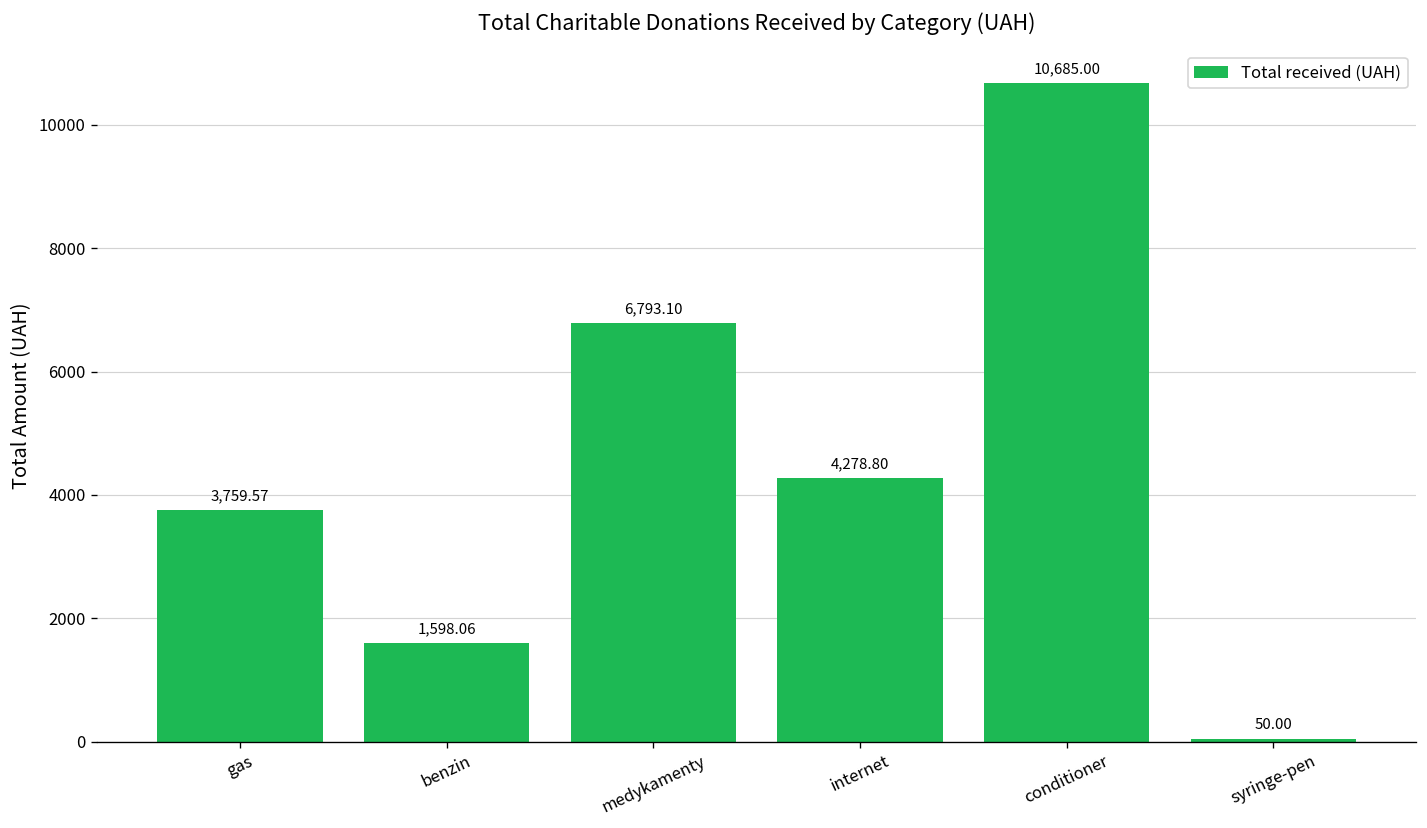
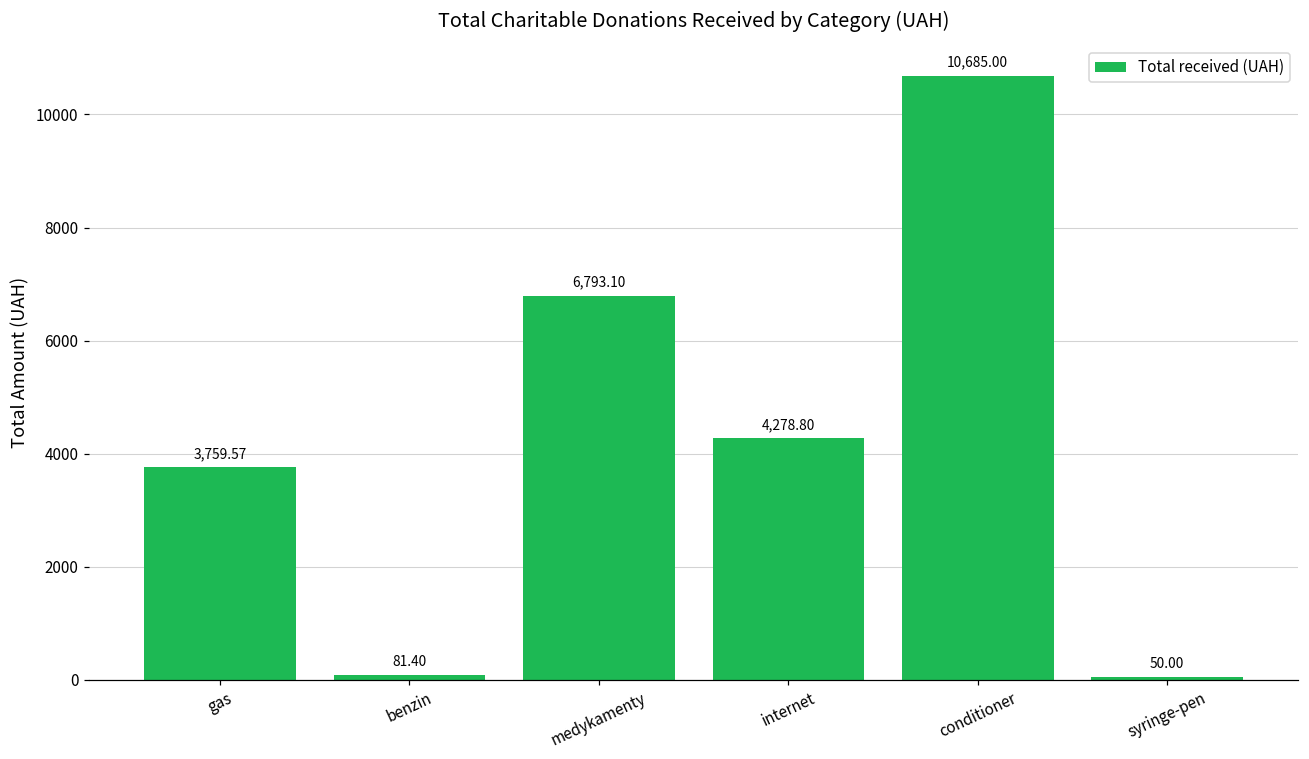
benzin: 1,598.06 -> 81.40
